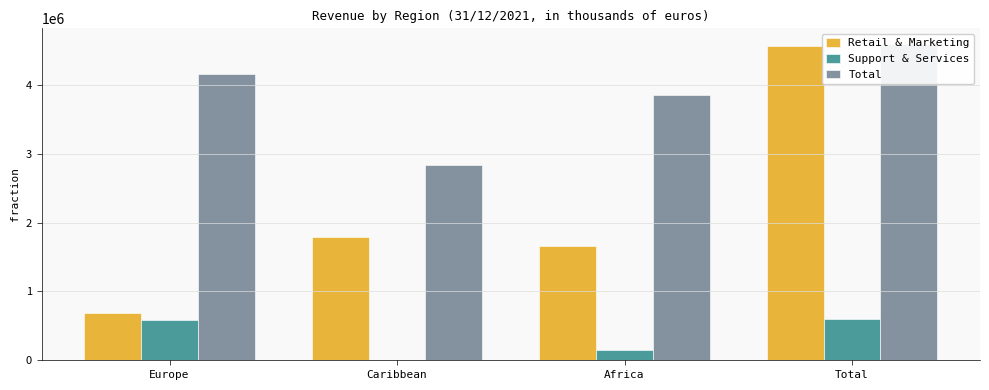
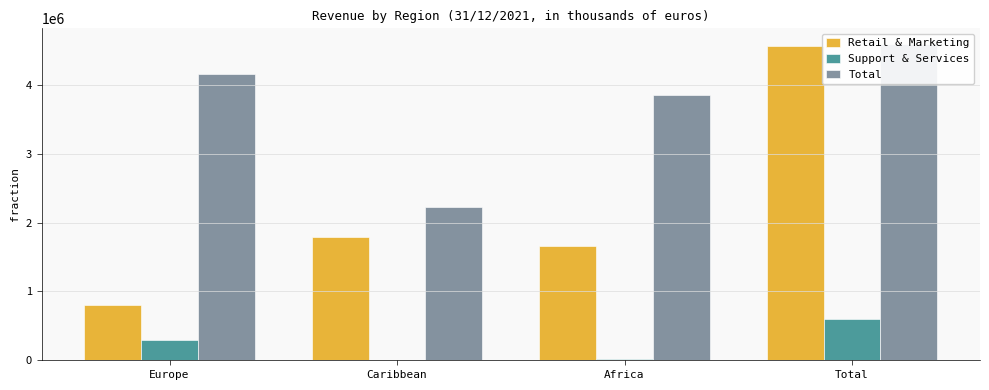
Retail & Marketing, Europe: 700000 -> 800000
Support & Services, Europe: 600000 -> 300000
Total, Caribbean: 2800000 -> 2200000
Support & Services, Africa: 100000 -> 0
